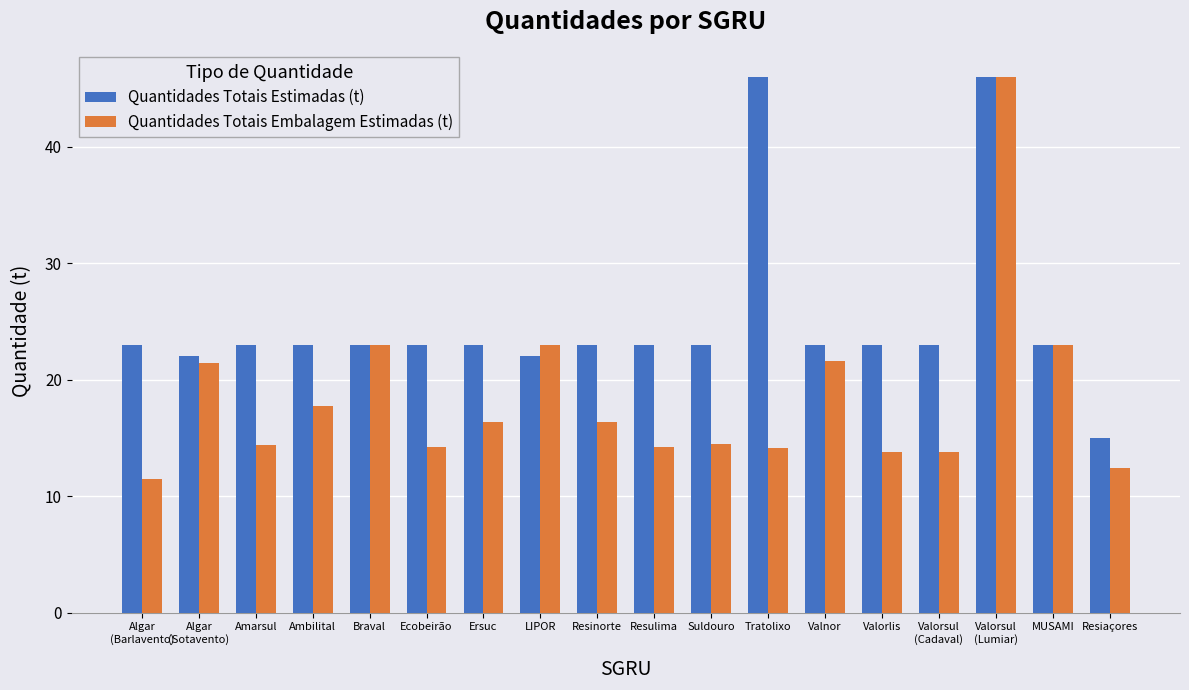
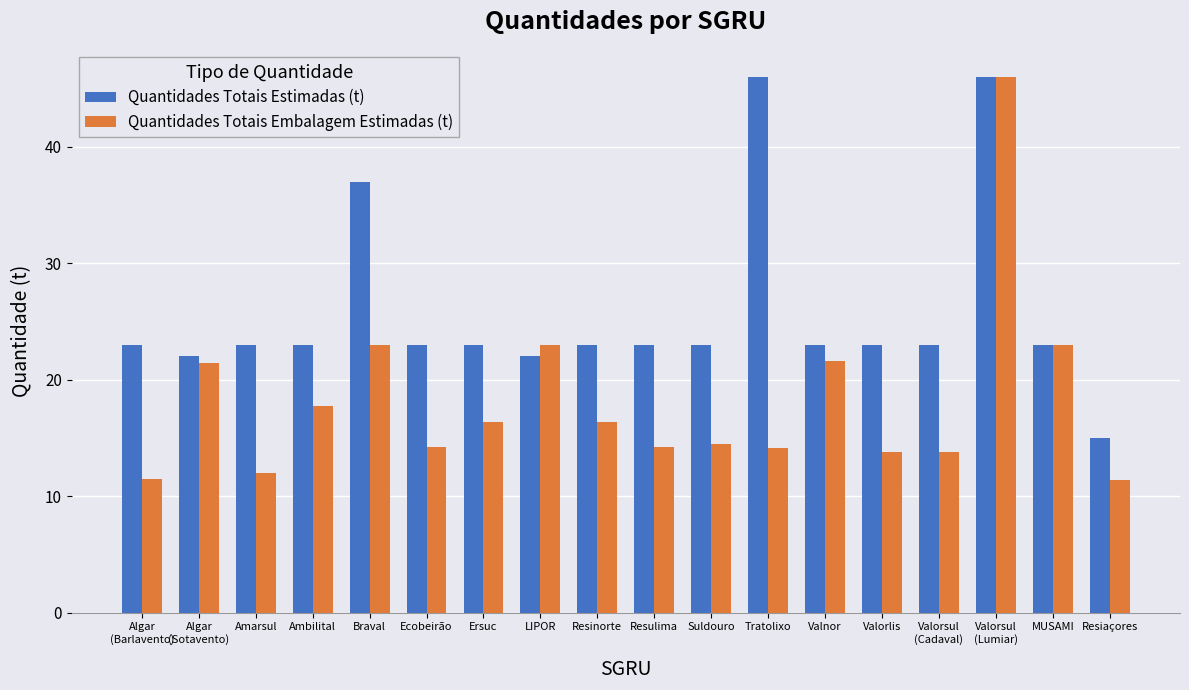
Quantidades Totais Embalagem Estimadas (t), Amarsul: 14.4 -> 12.0
Quantidades Totais Estimadas (t), Braval: 23 -> 37
Quantidades Totais Embalagem Estimadas (t), Resiaçores: 12.5 -> 11.4
